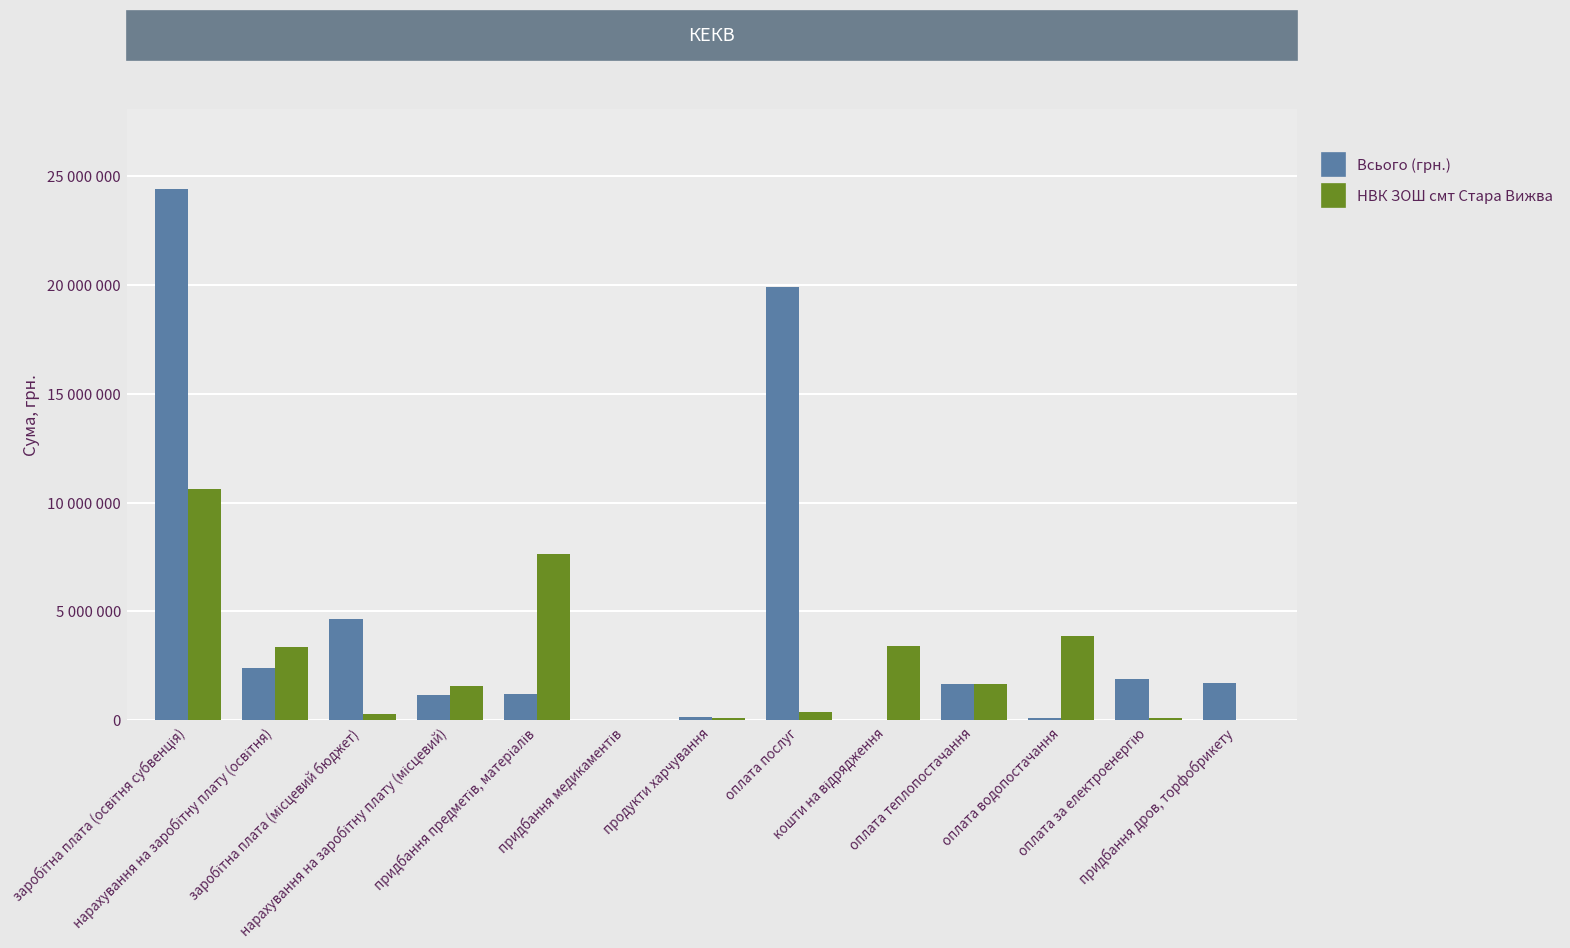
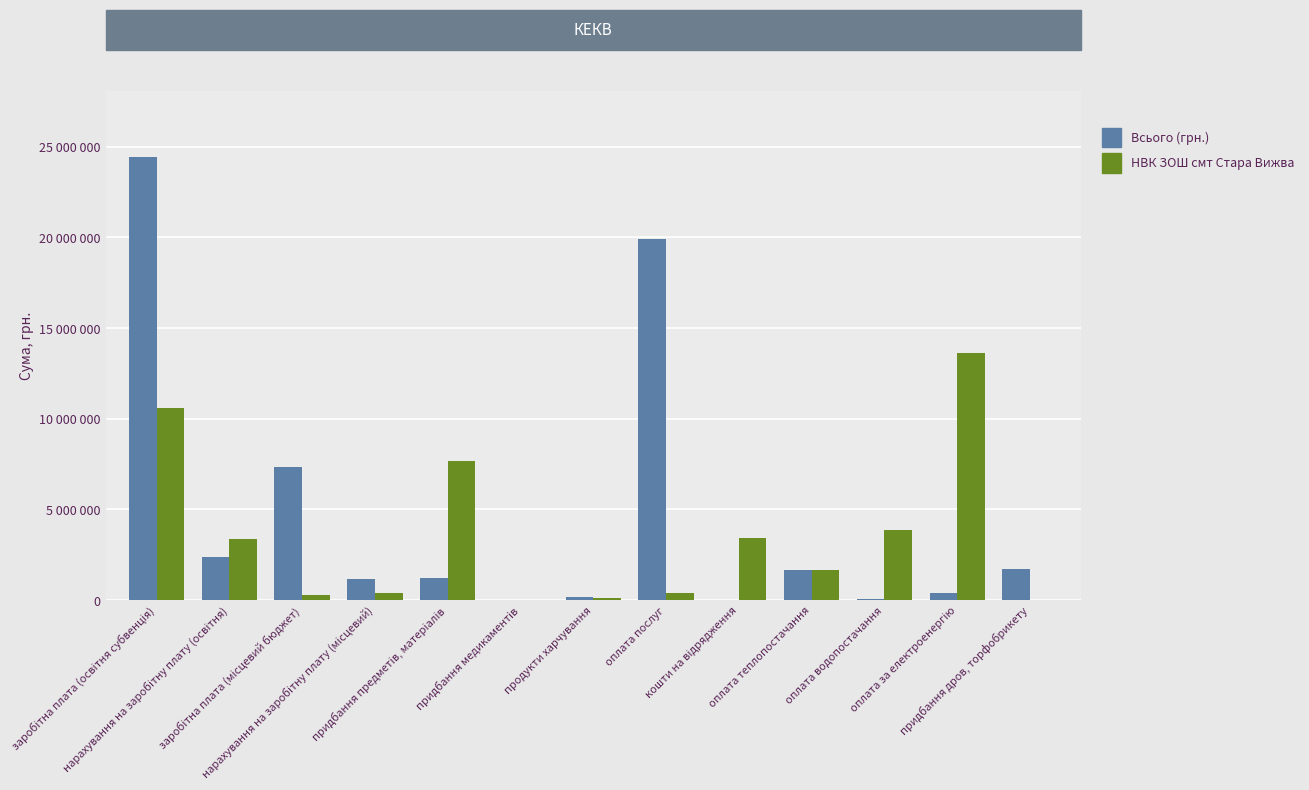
Всього (грн.), заробітна плата (місцевий бюджет): 4600000 -> 7300000
НВК ЗОШ смт Стара Вижва, нарахування на заробітну плату (місцевий): 1600000 -> 400000
Всього (грн.), оплата за електроенергію: 1900000 -> 400000
НВК ЗОШ смт Стара Вижва, оплата за електроенергію: 100000 -> 13600000
